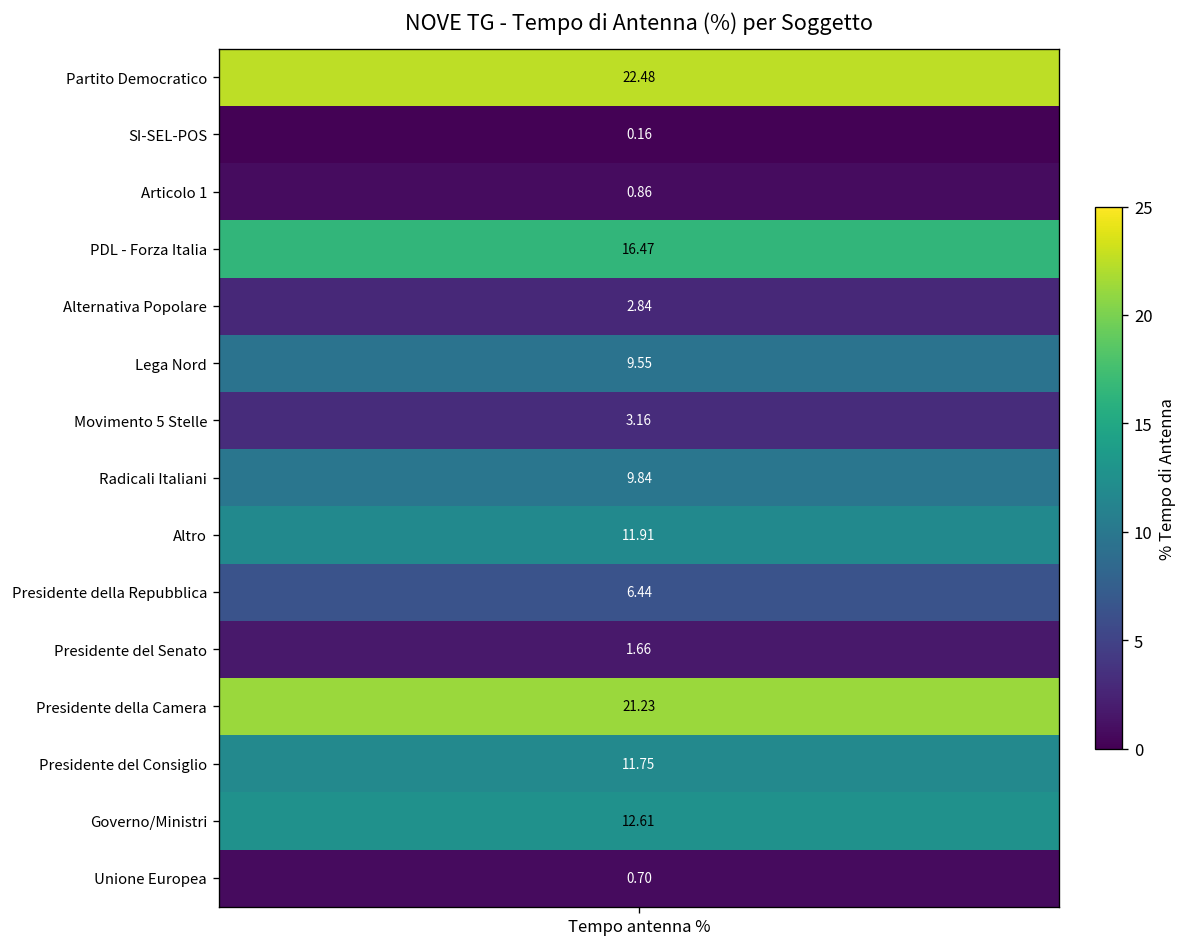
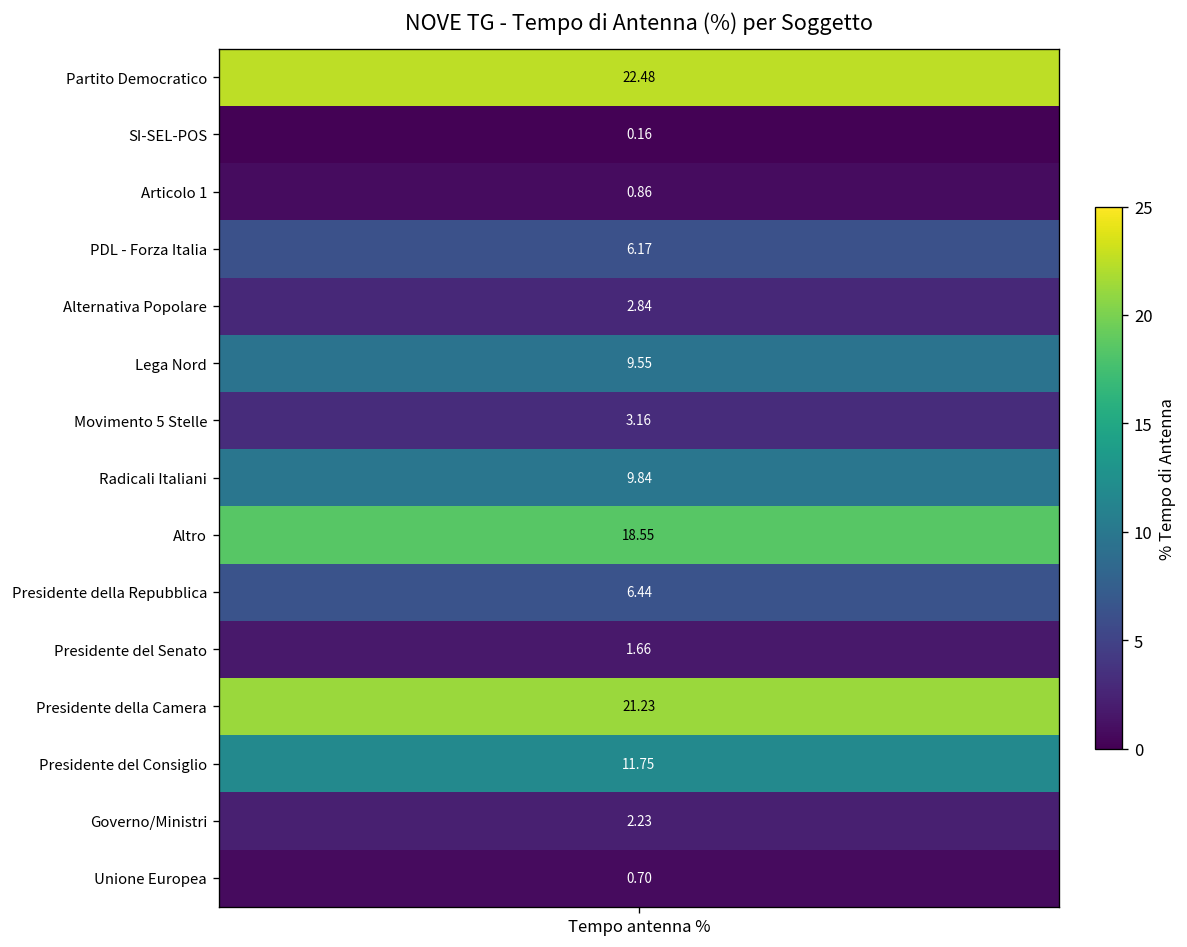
PDL - Forza Italia, Tempo antenna %: 16.47 -> 6.17
Altro, Tempo antenna %: 11.91 -> 18.55
Governo/Ministri, Tempo antenna %: 12.61 -> 2.23
